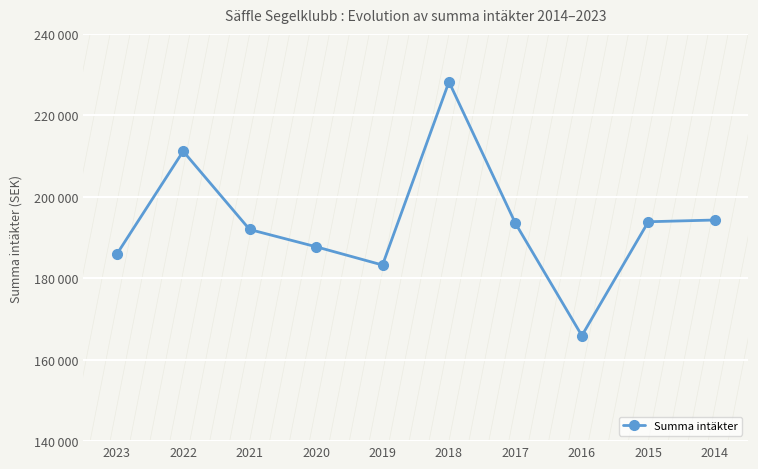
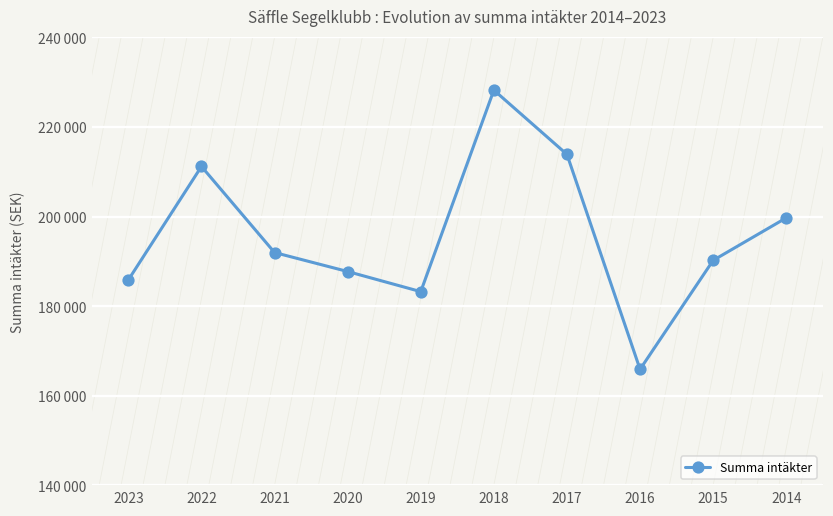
Summa intäkter, 2017: 193000 -> 214000
Summa intäkter, 2015: 194000 -> 190000
Summa intäkter, 2014: 194000 -> 200000
